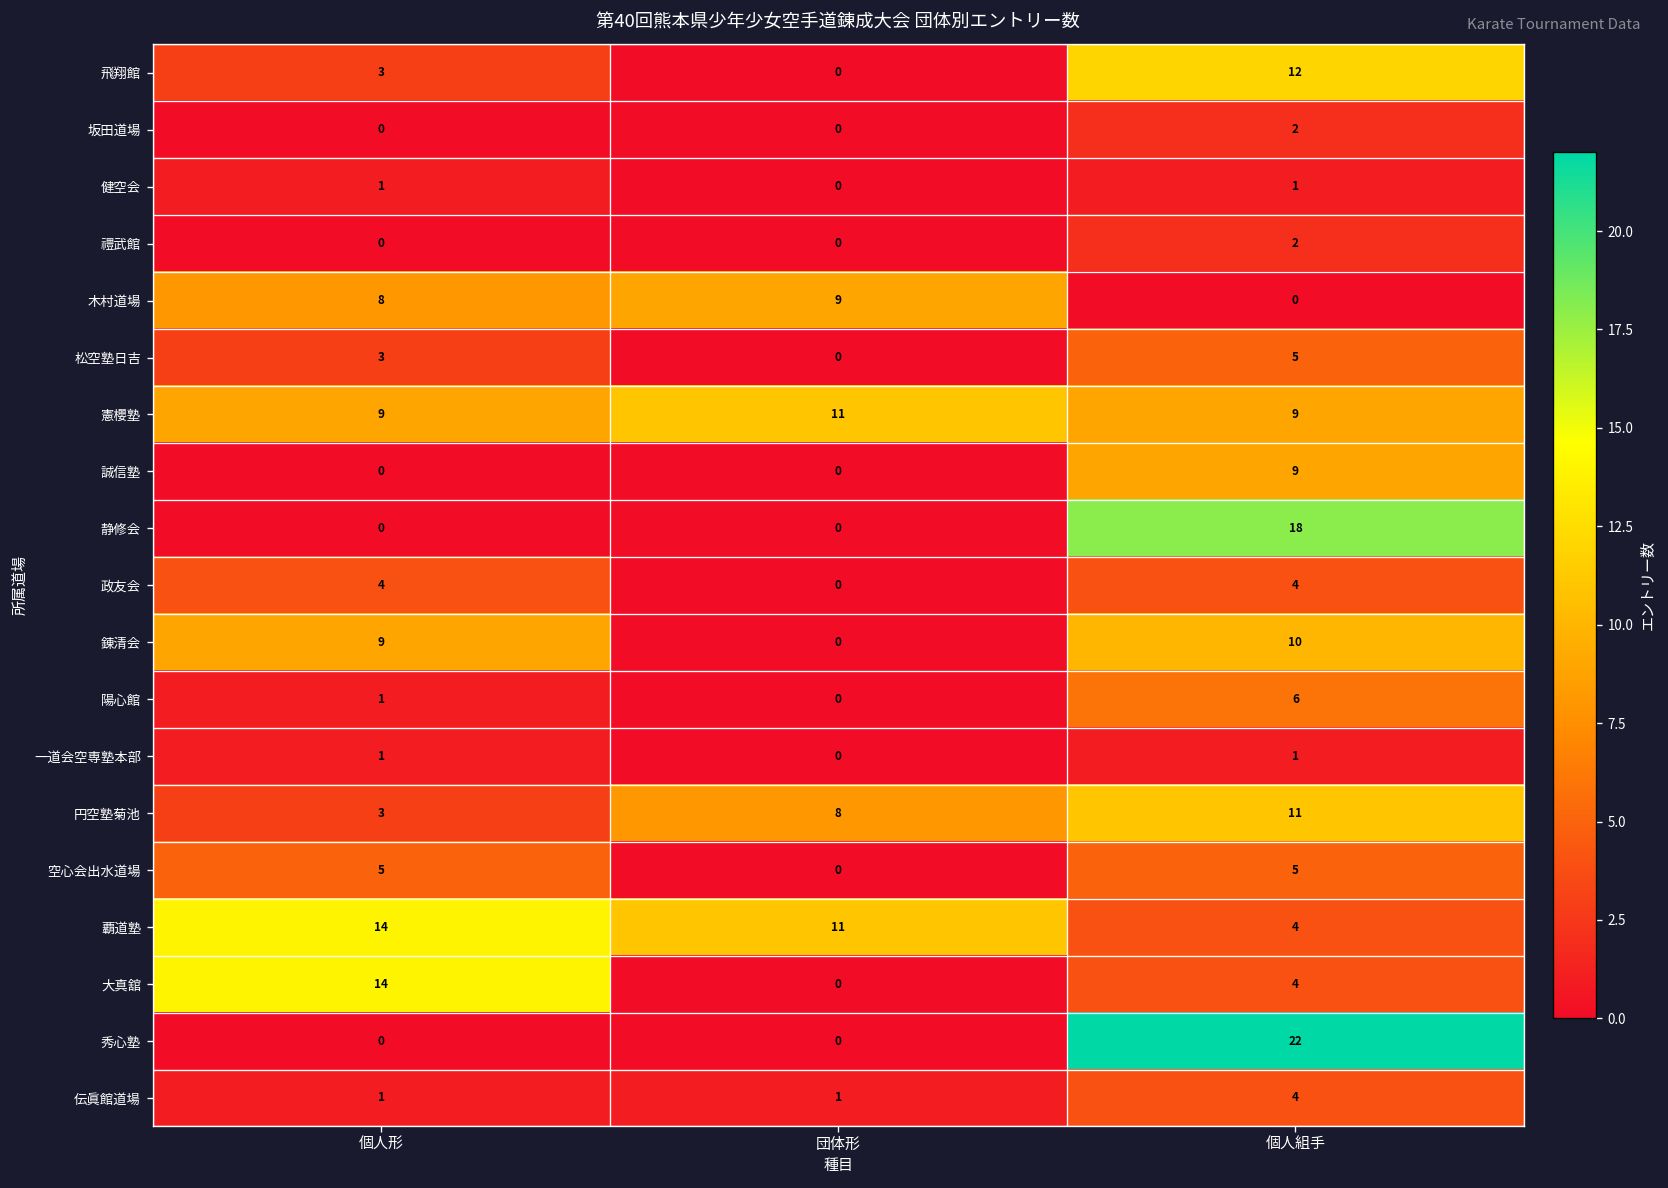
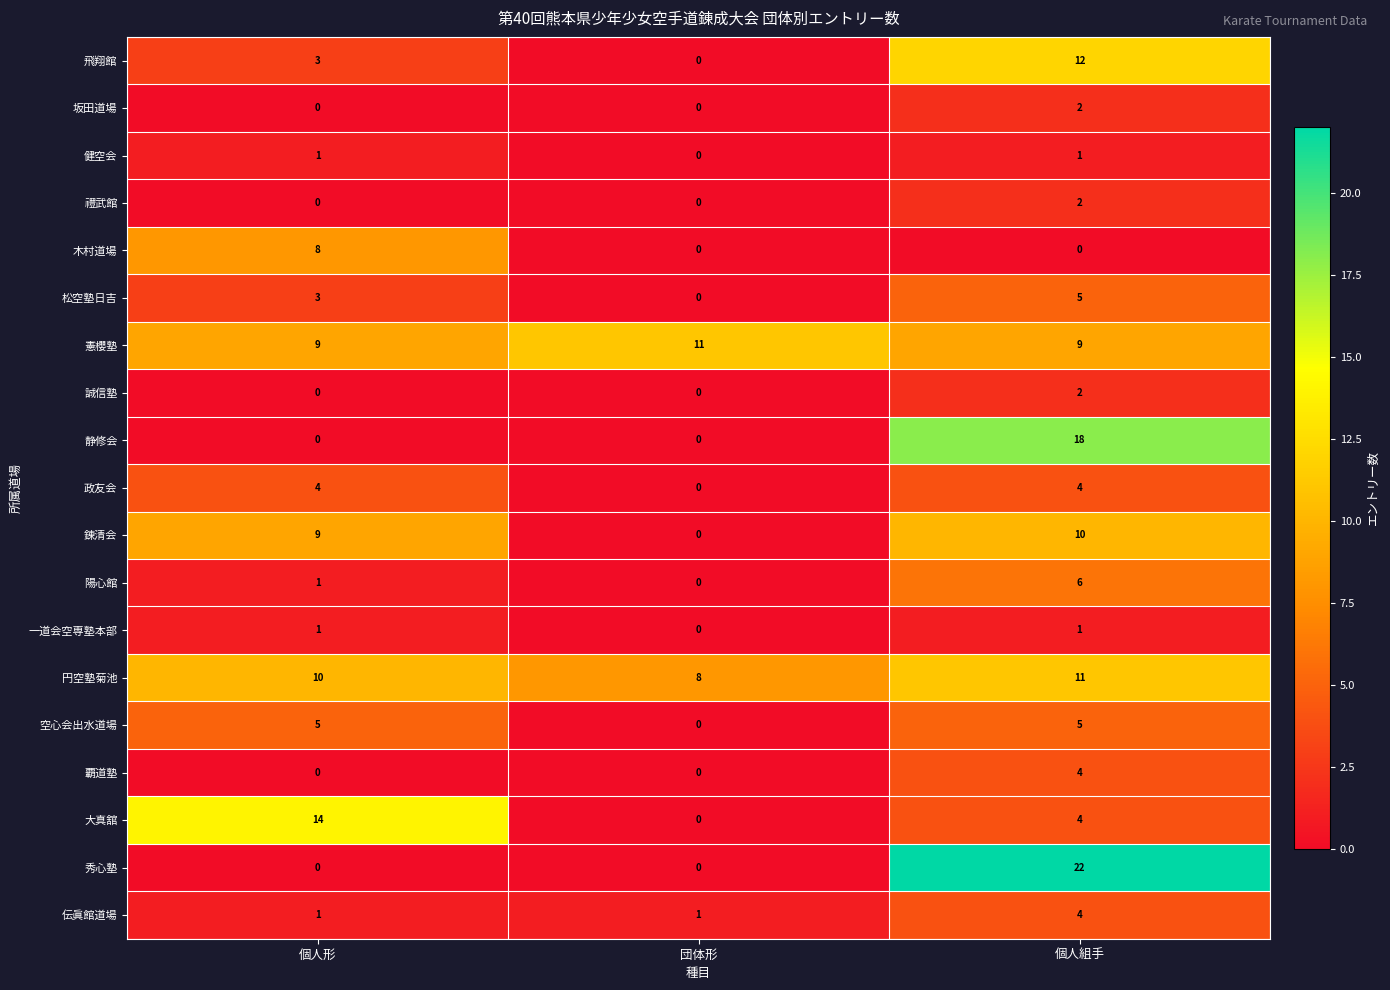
木村道場, 団体形: 9 -> 0
誠信塾, 個人組手: 9 -> 2
円空塾菊池, 個人形: 3 -> 10
覇道塾, 個人形: 14 -> 0
覇道塾, 団体形: 11 -> 0
